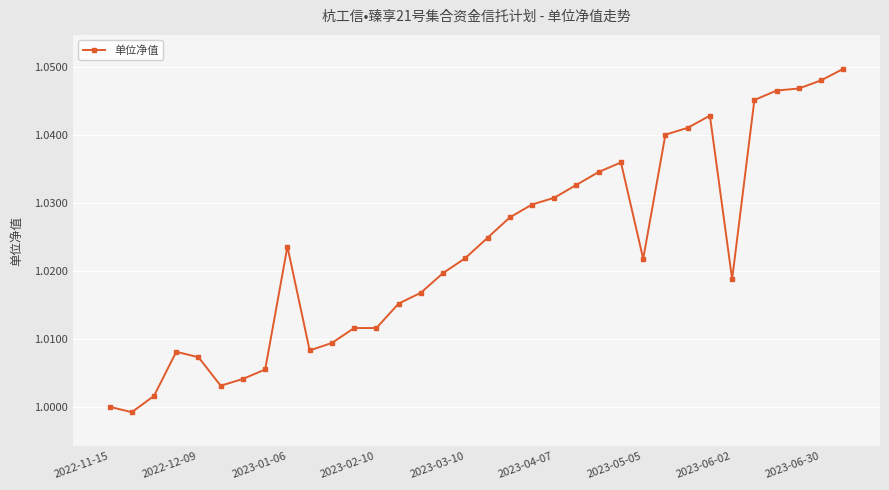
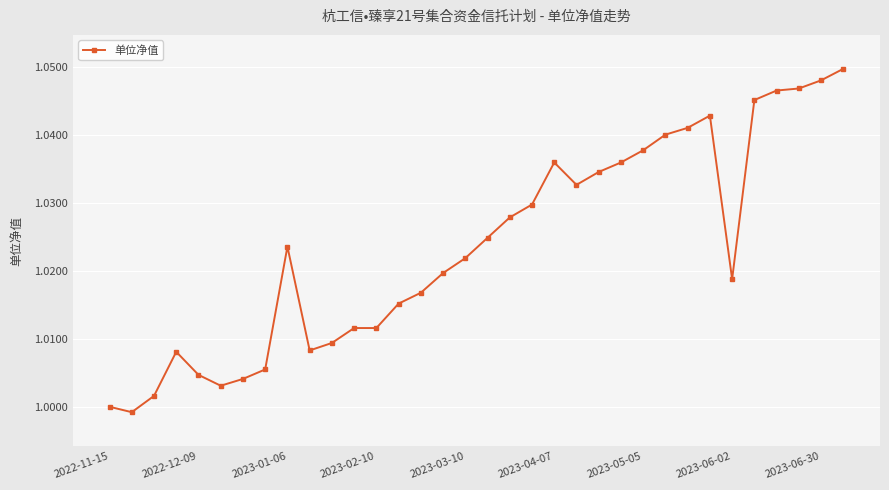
2022-12-09: 1.007 -> 1.005
2023-04-07: 1.031 -> 1.036
2023-05-05: 1.022 -> 1.038
